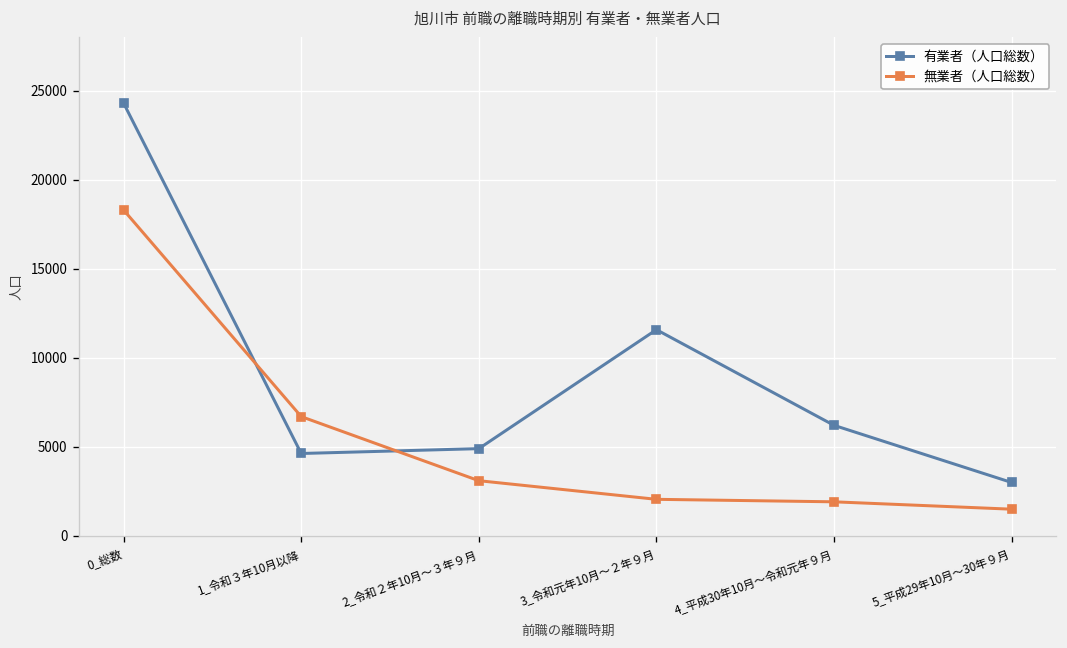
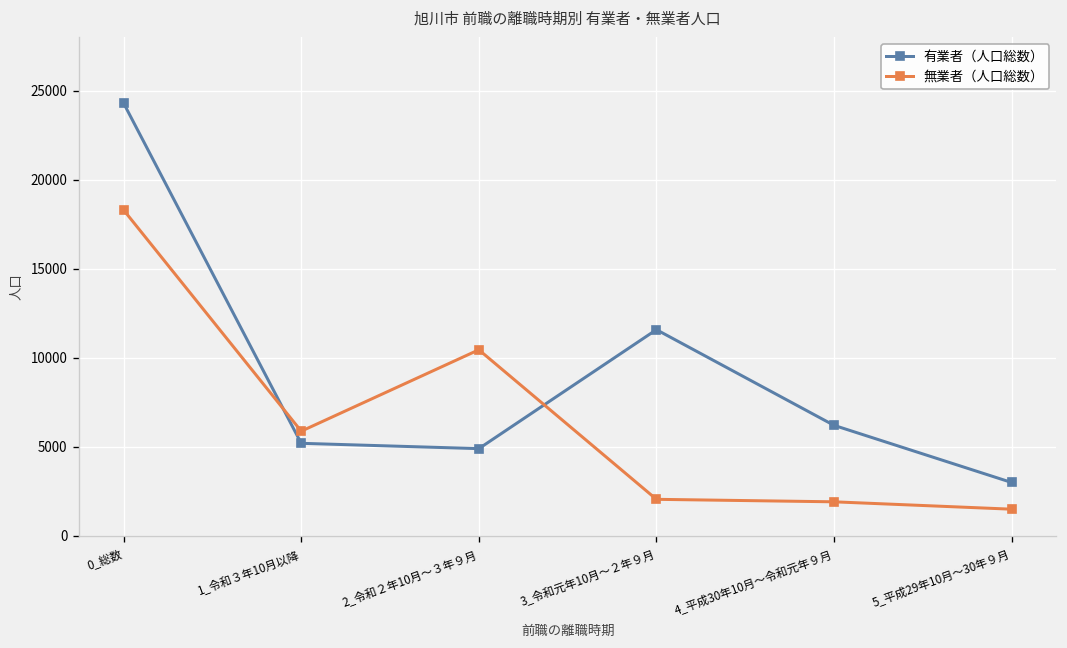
有業者（人口総数）, 1_令和３年10月以降: 4600 -> 5200
無業者（人口総数）, 1_令和３年10月以降: 6700 -> 5900
無業者（人口総数）, 2_令和２年10月～３年９月: 3100 -> 10500
